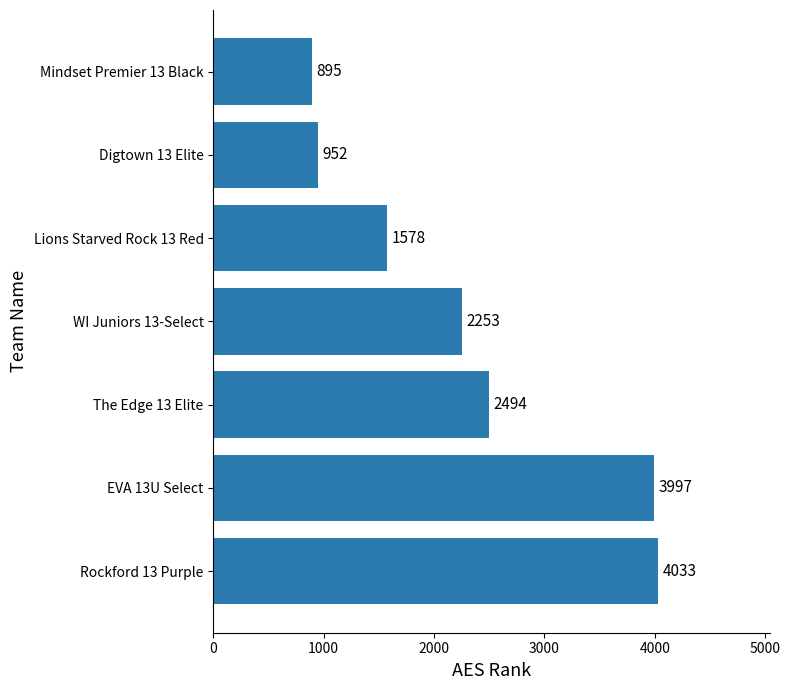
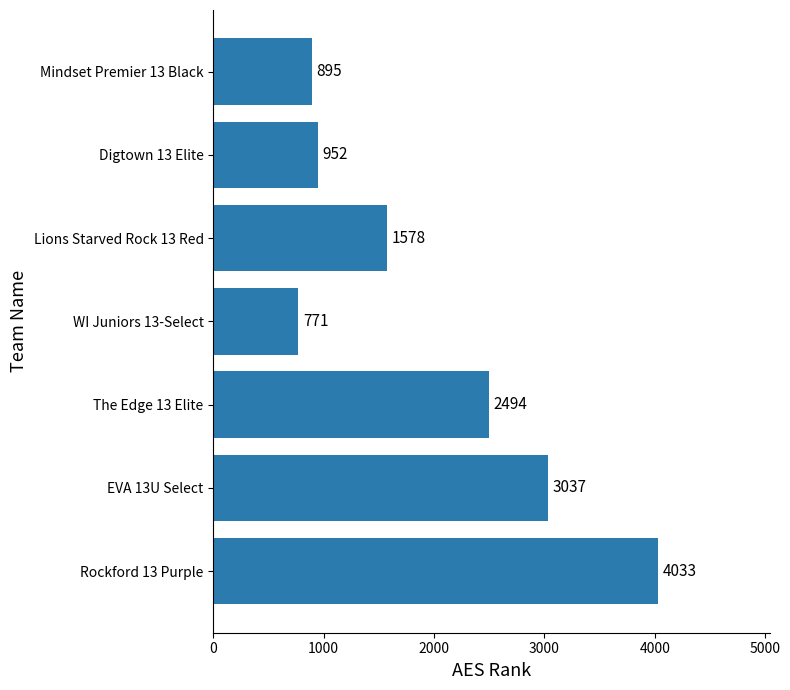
WI Juniors 13-Select: 2253 -> 771
EVA 13U Select: 3997 -> 3037
